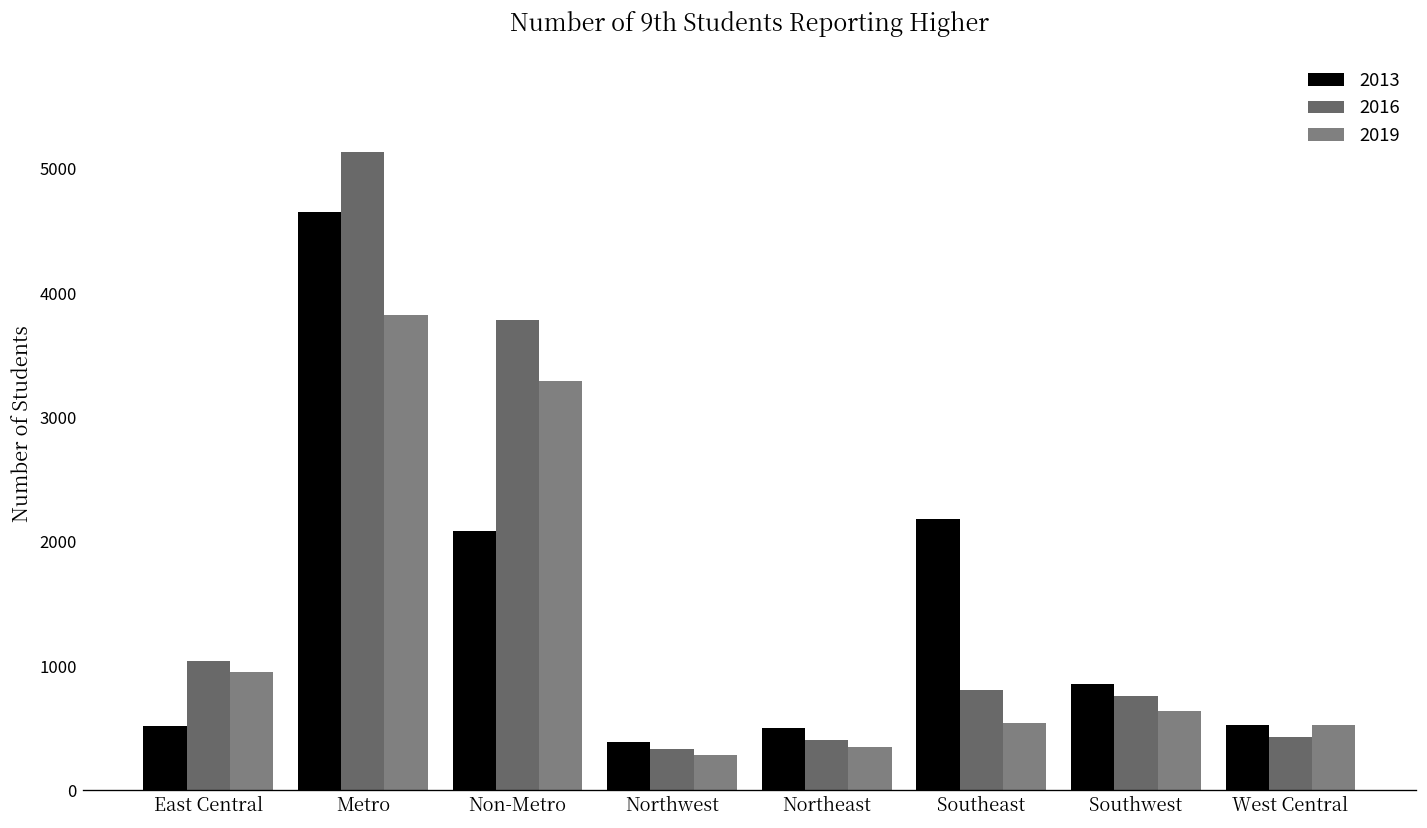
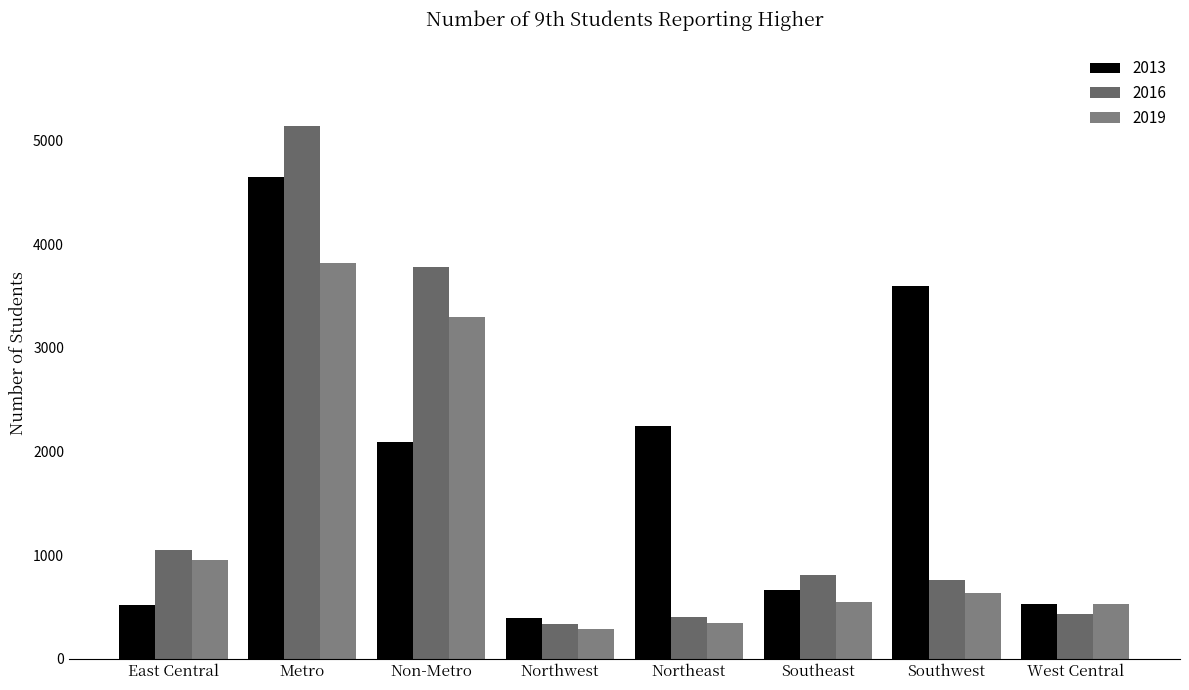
2013, Northeast: 500 -> 2240
2013, Southeast: 2180 -> 660
2013, Southwest: 860 -> 3600
